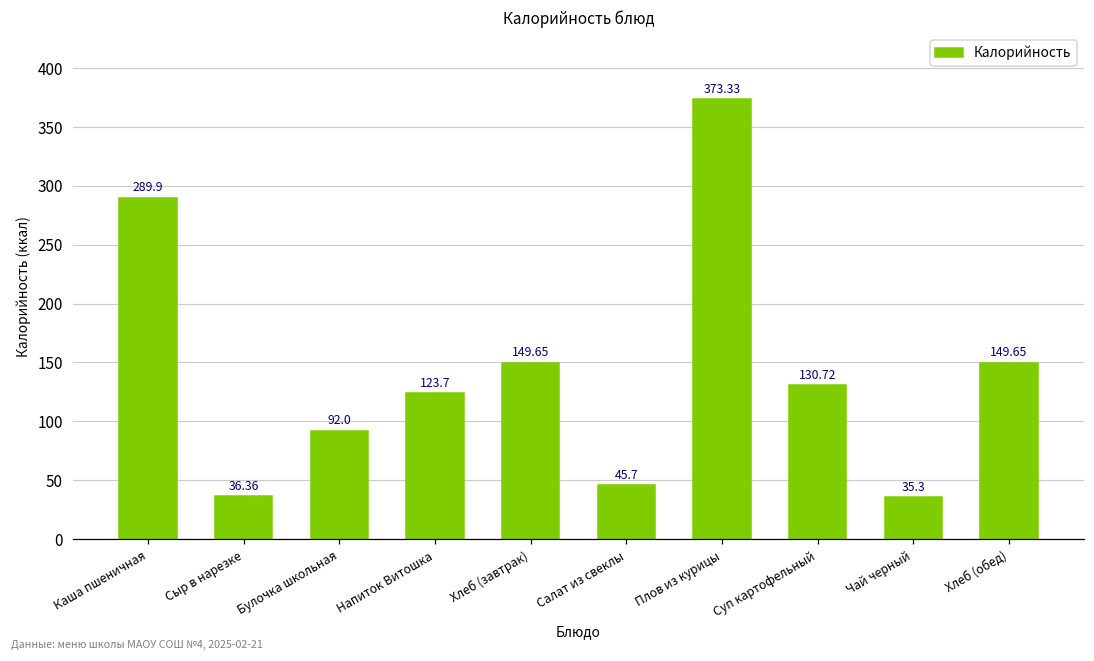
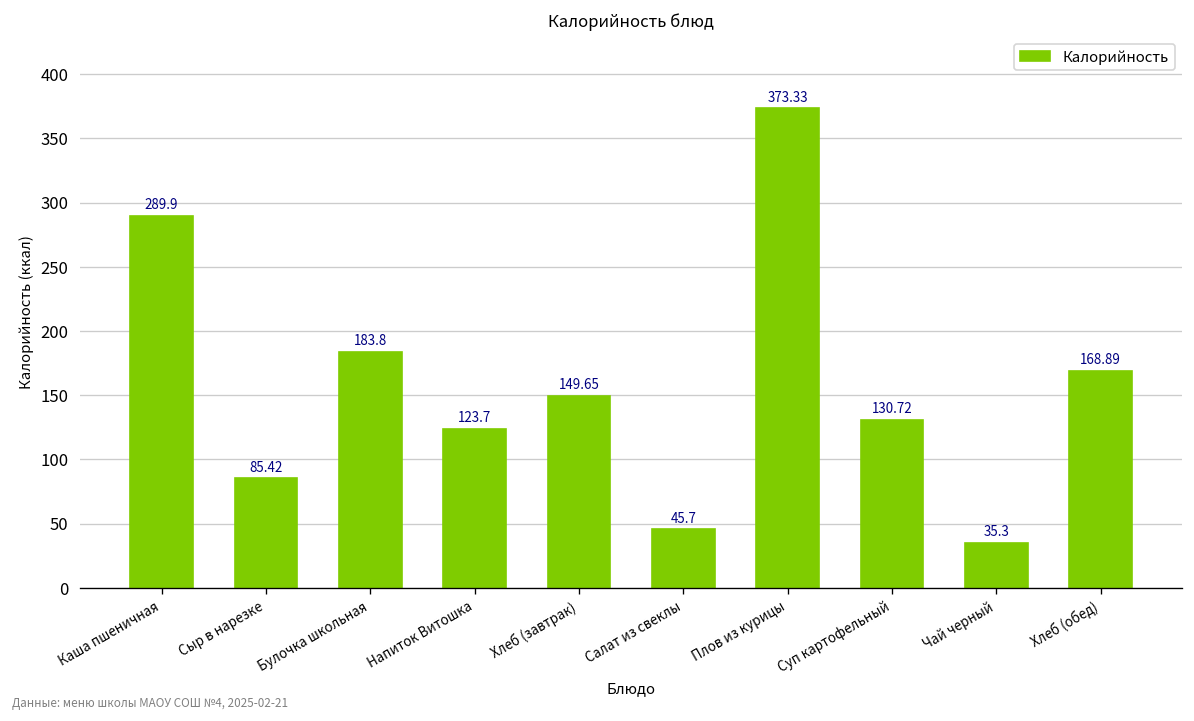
Сыр в нарезке: 36.36 -> 85.42
Булочка школьная: 92.0 -> 183.8
Хлеб (обед): 149.65 -> 168.89
